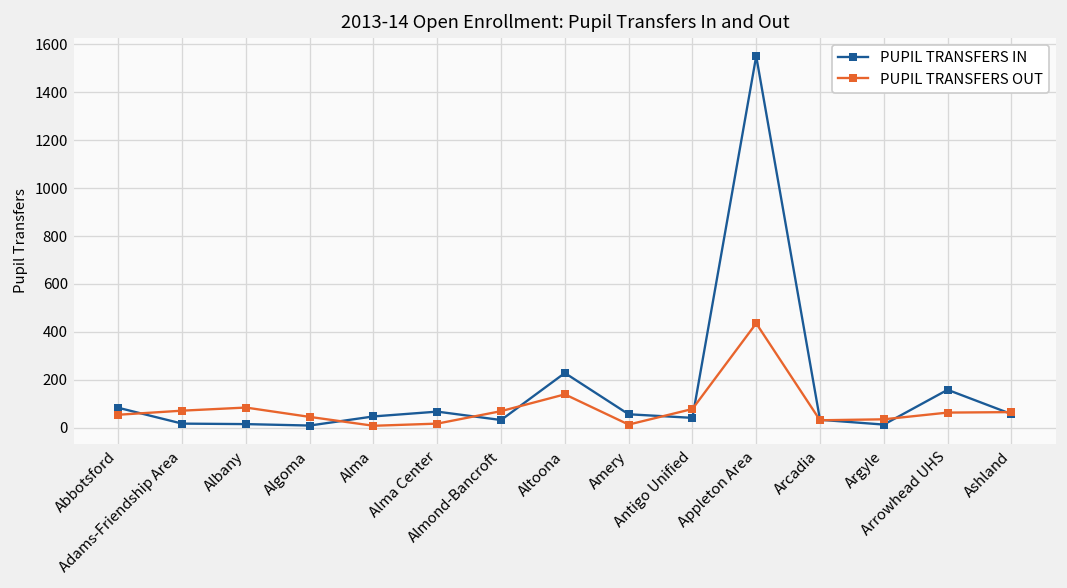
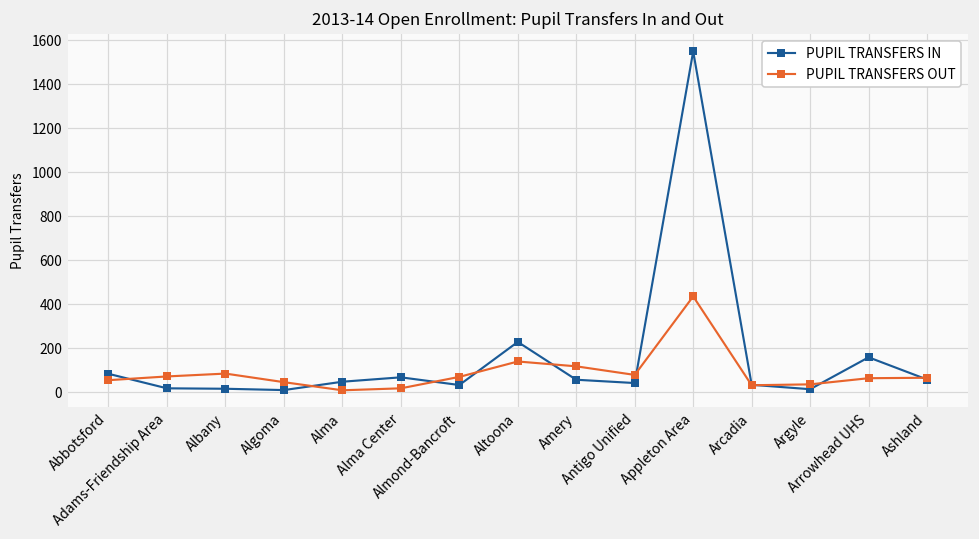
PUPIL TRANSFERS OUT, Amery: 10 -> 120
